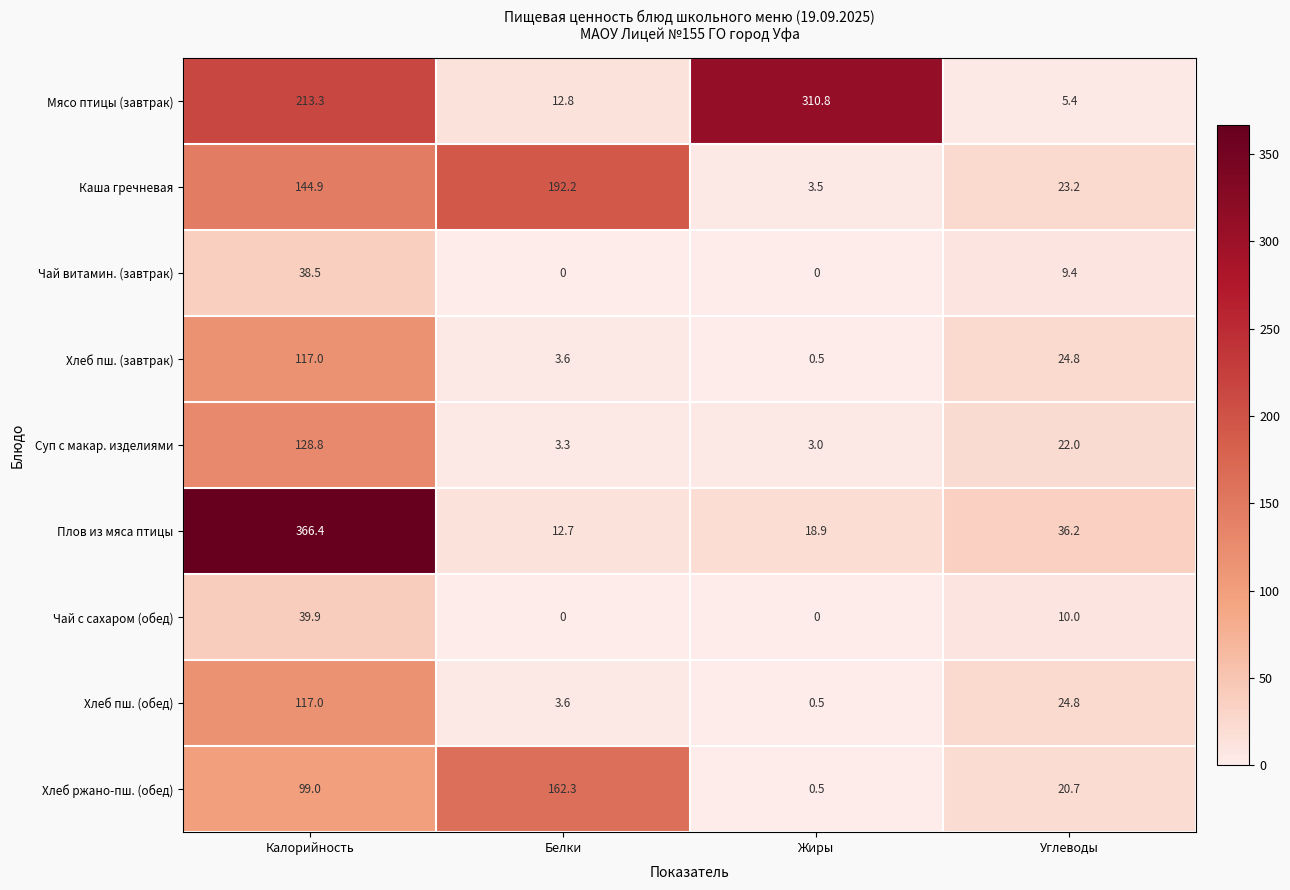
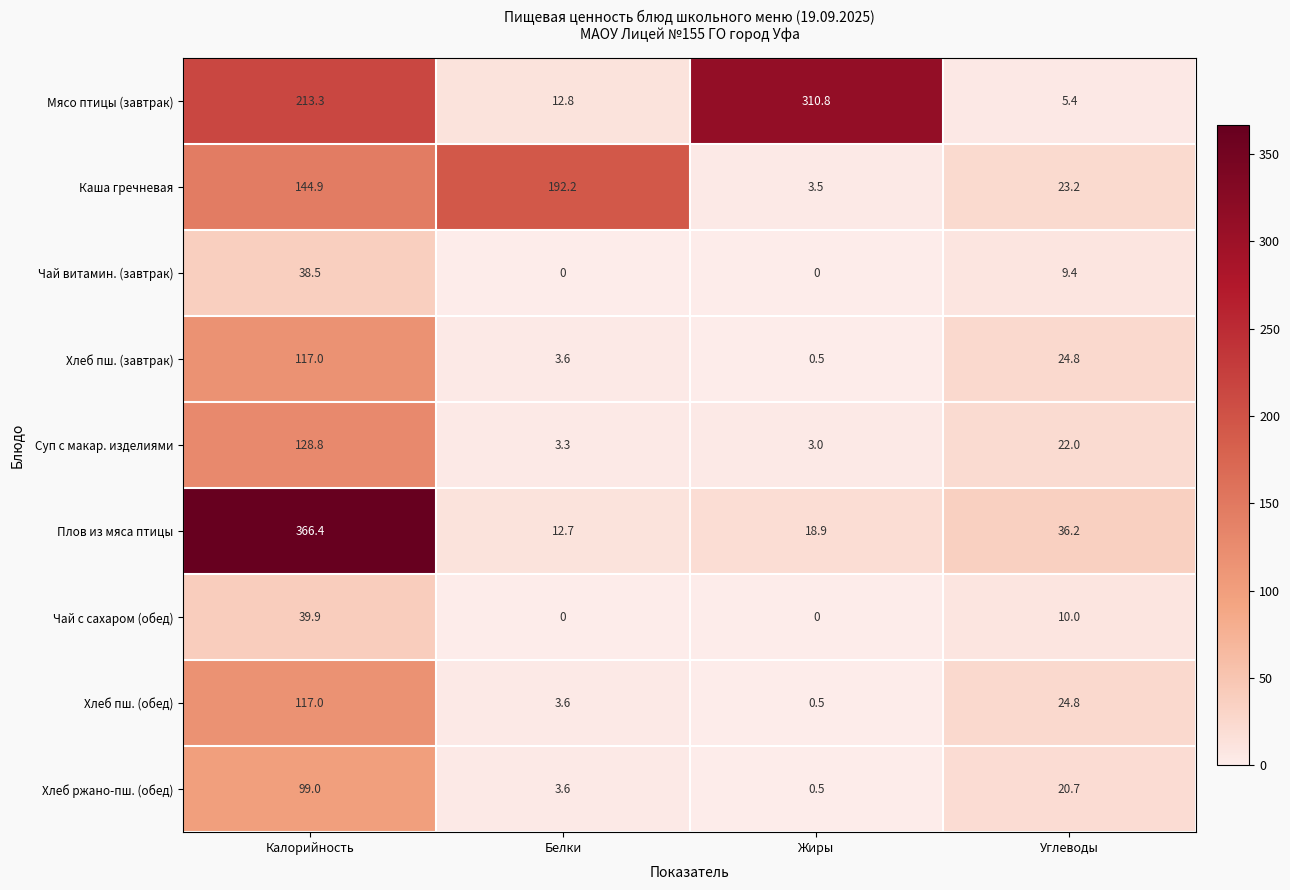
Хлеб ржано-пш. (обед), Белки: 162.3 -> 3.6
